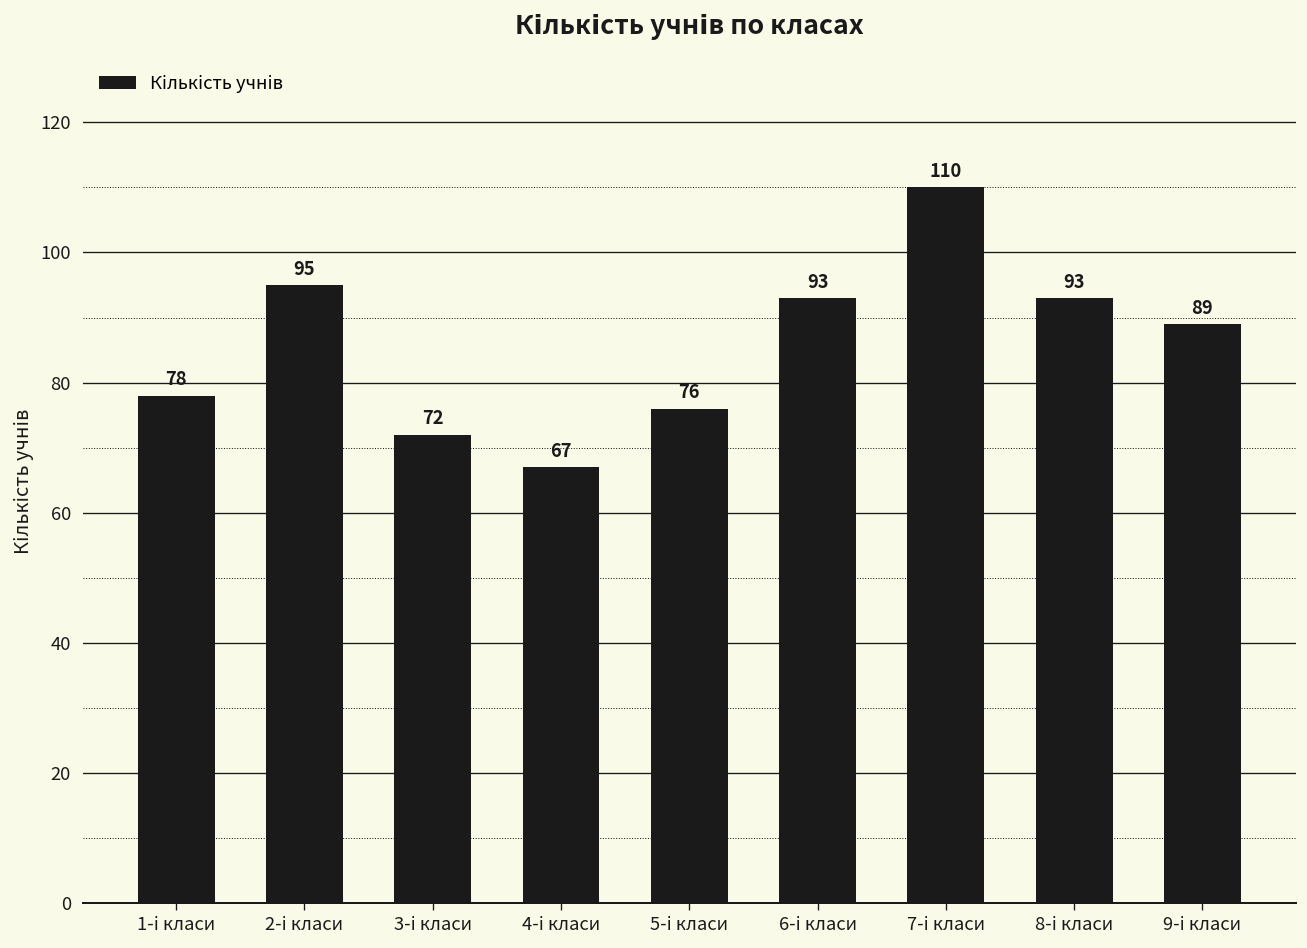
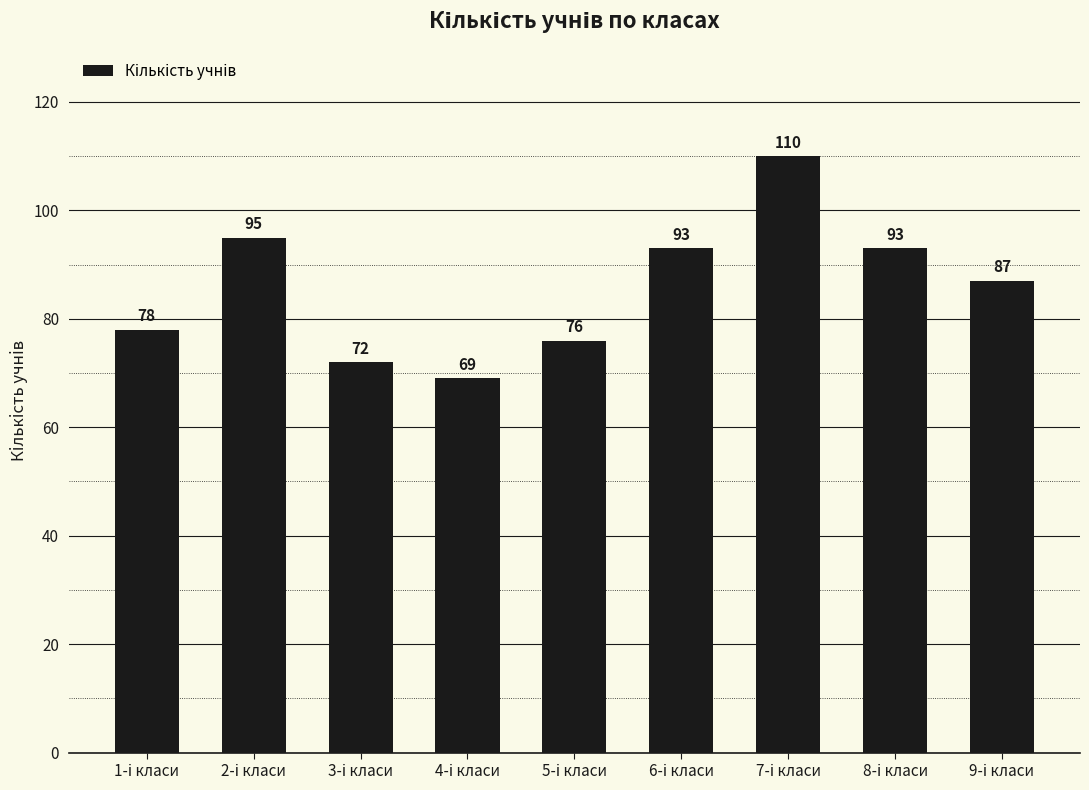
4-і класи: 67 -> 69
9-і класи: 89 -> 87
